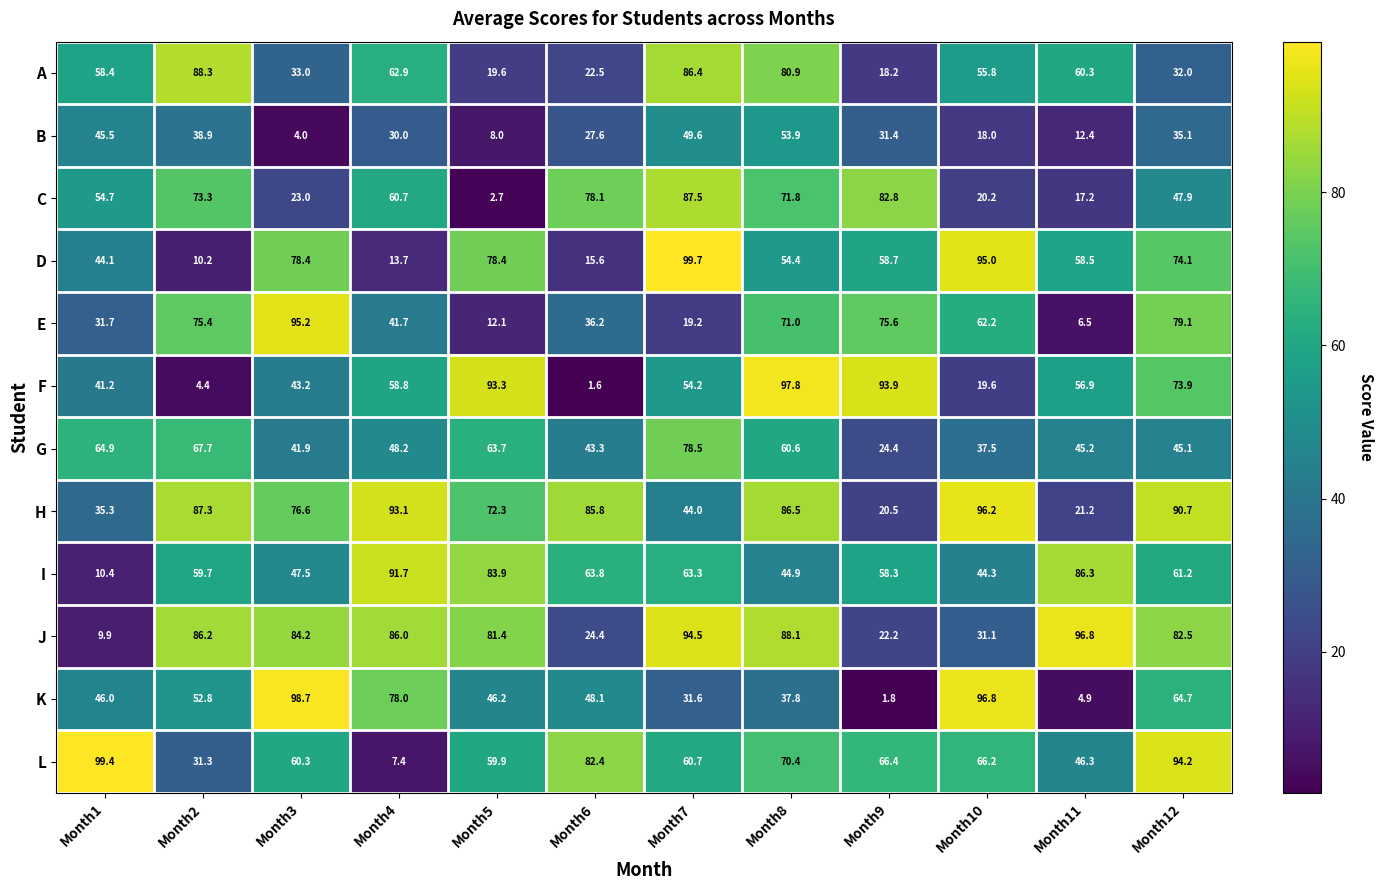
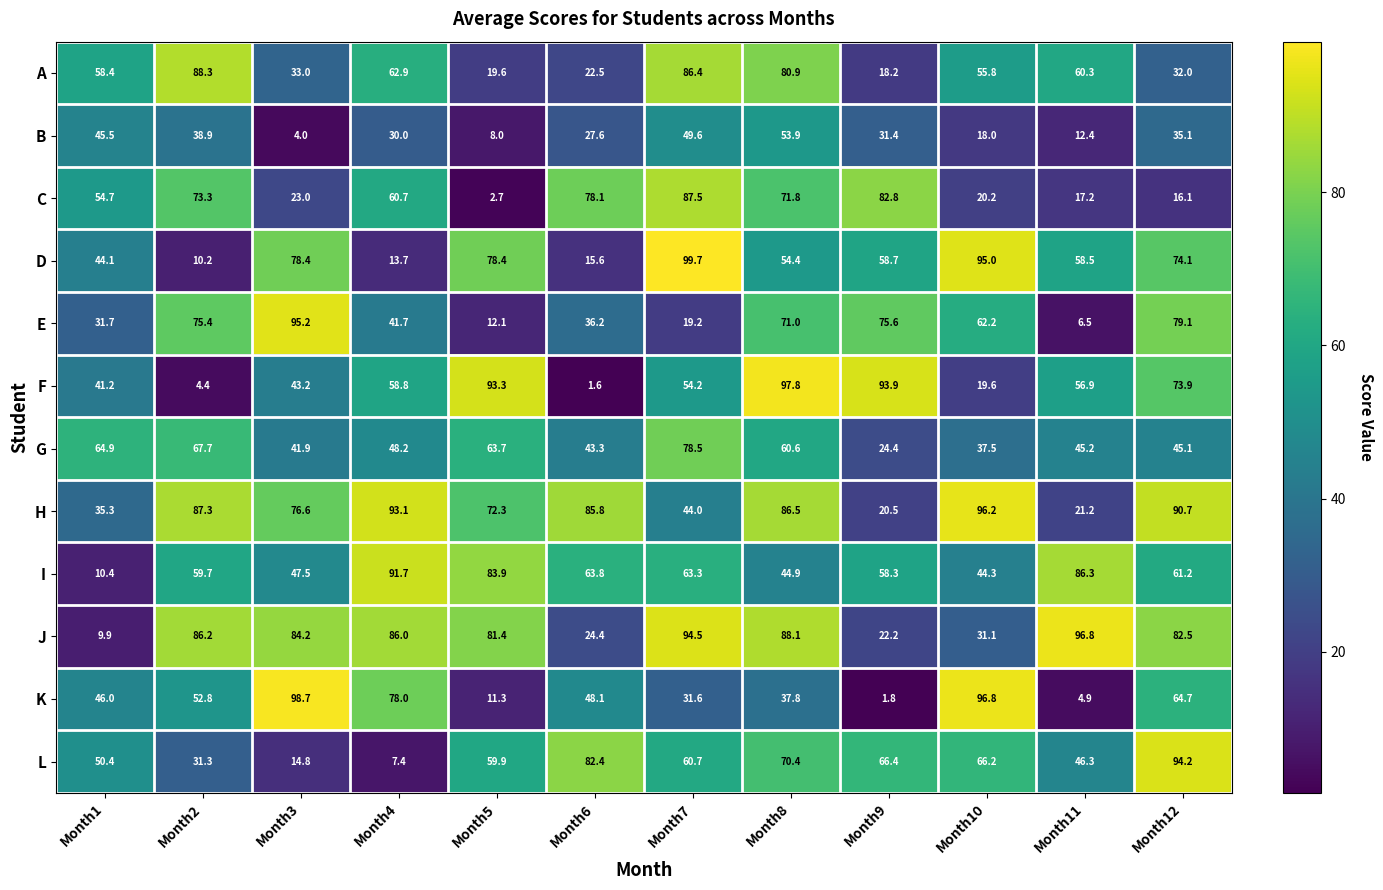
C, Month12: 47.9 -> 16.1
K, Month5: 46.2 -> 11.3
L, Month1: 99.4 -> 50.4
L, Month3: 60.3 -> 14.8
